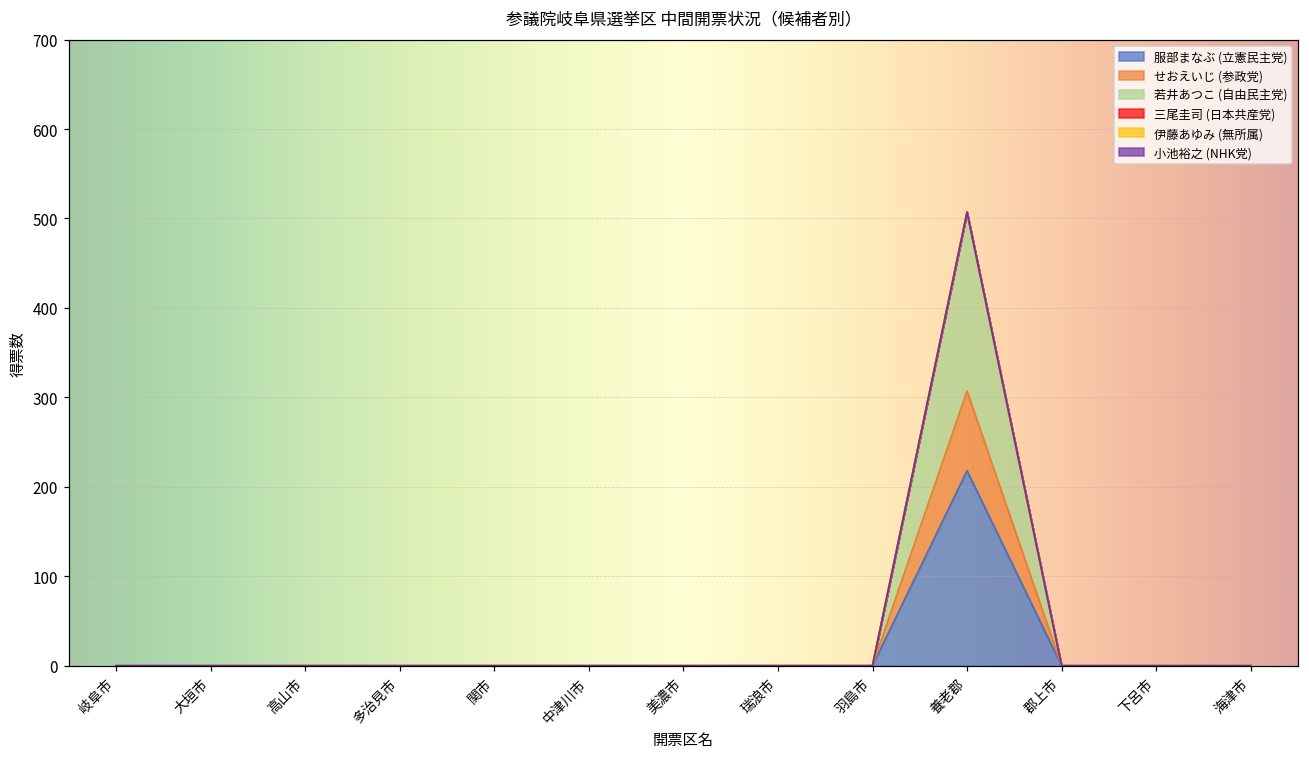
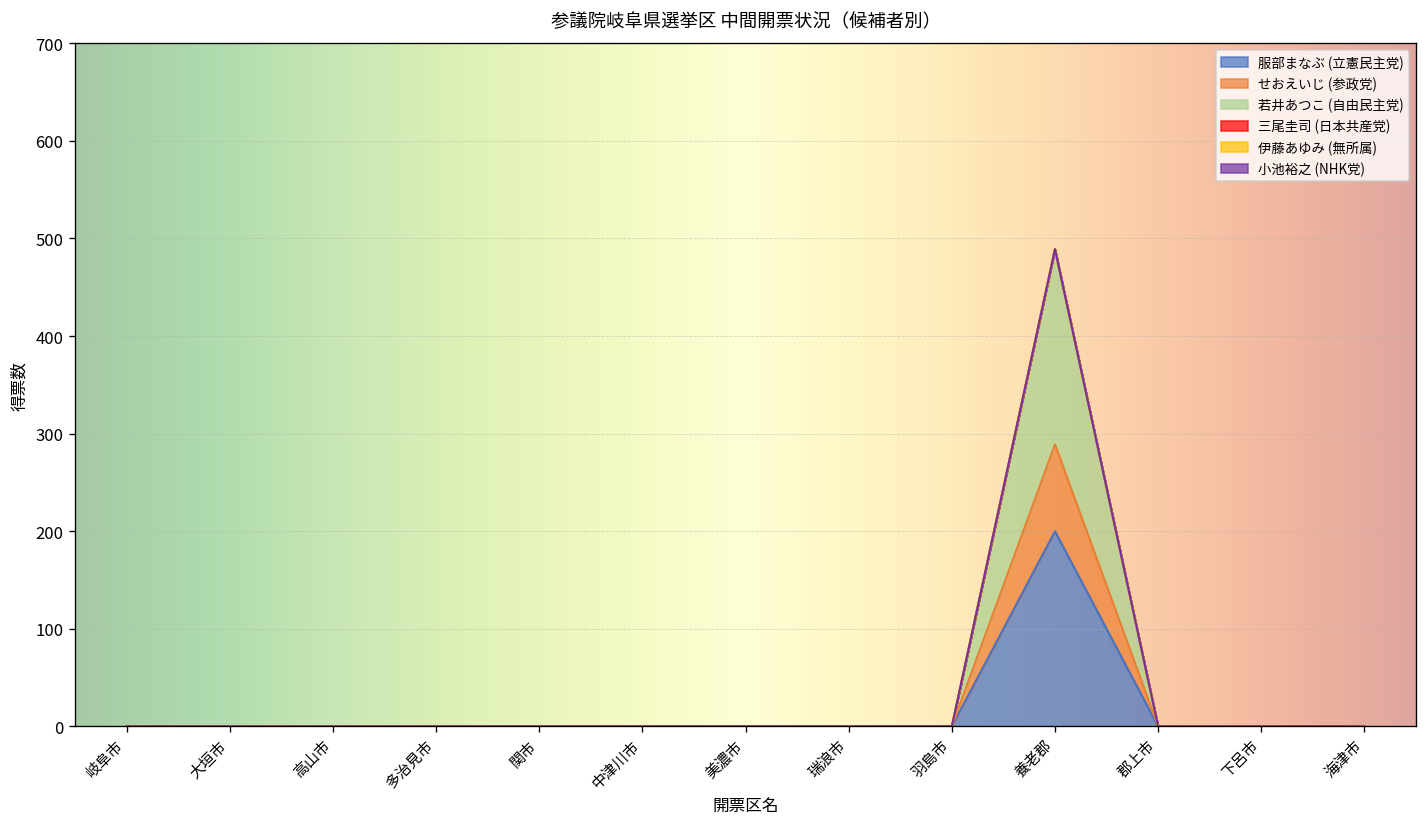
服部まなぶ (立憲民主党), 養老郡: 220 -> 200
